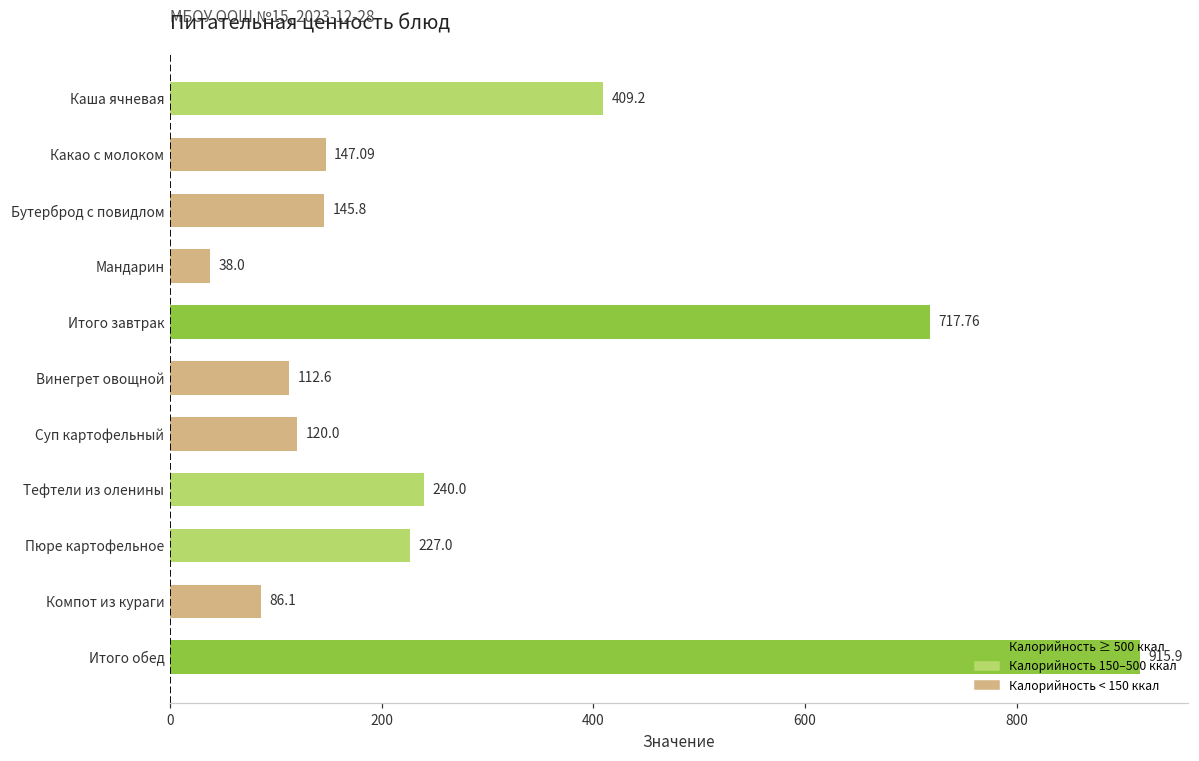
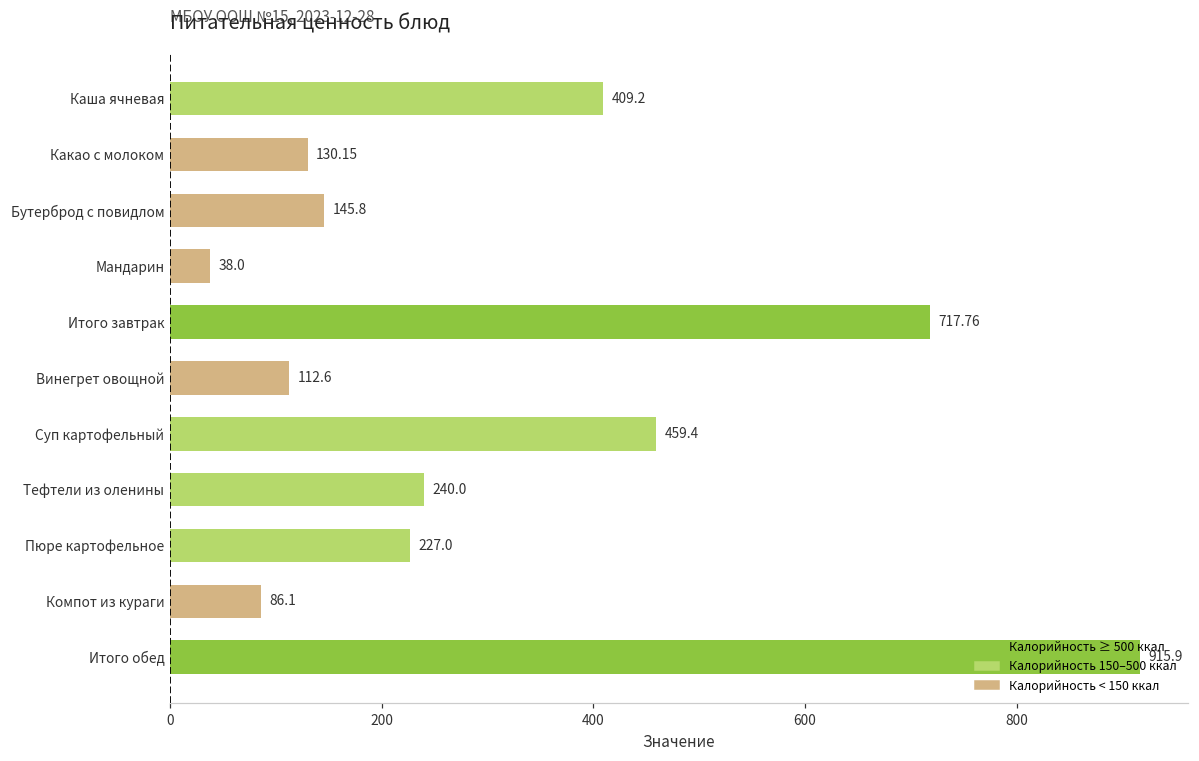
Какао с молоком: 147.09 -> 130.15
Суп картофельный: 120.0 -> 459.4
